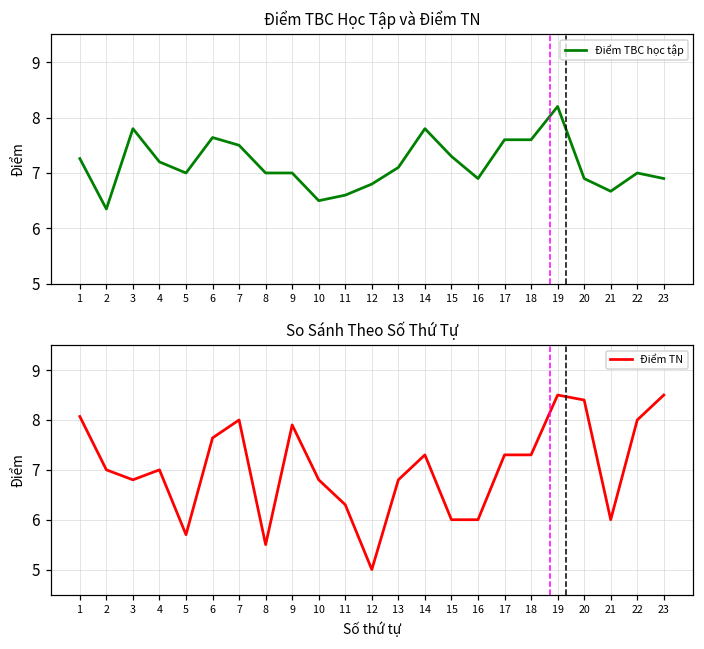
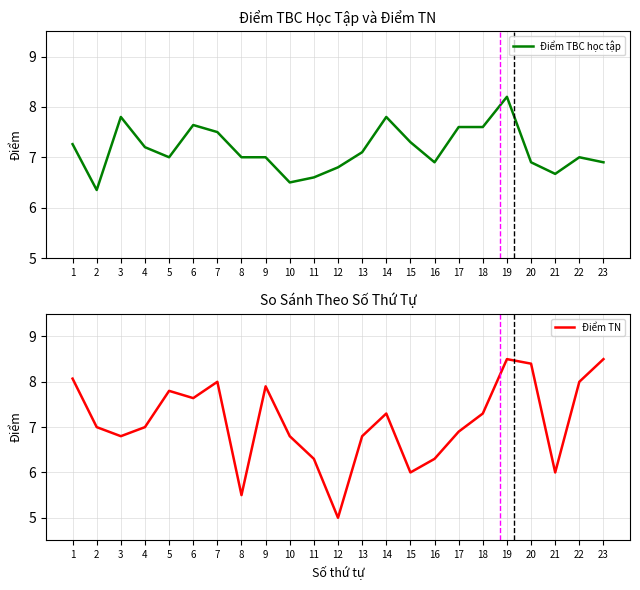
So Sánh Theo Số Thứ Tự, 5: 5.7 -> 7.8
So Sánh Theo Số Thứ Tự, 16: 6.0 -> 6.3
So Sánh Theo Số Thứ Tự, 17: 7.3 -> 6.9
